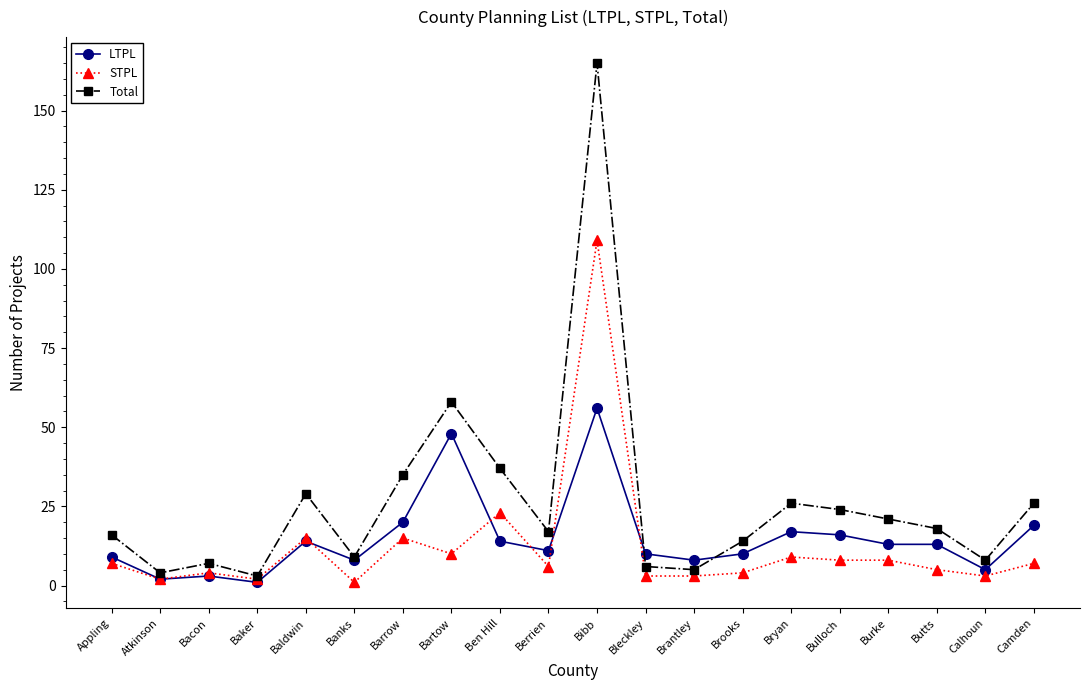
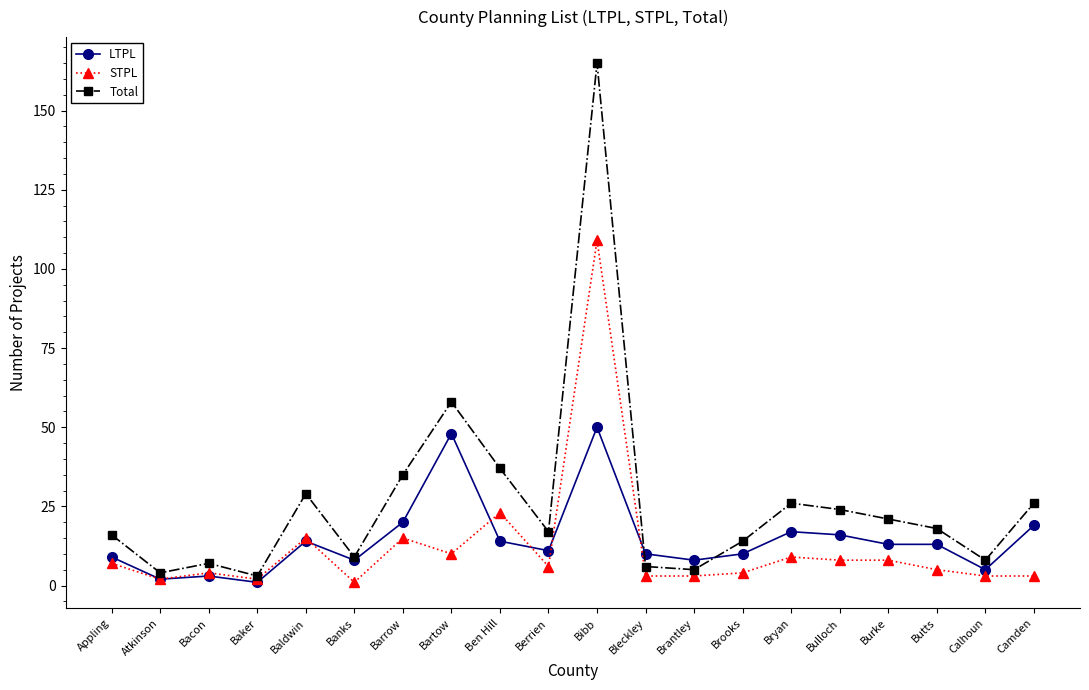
LTPL, Bibb: 56 -> 50
STPL, Camden: 7 -> 3
